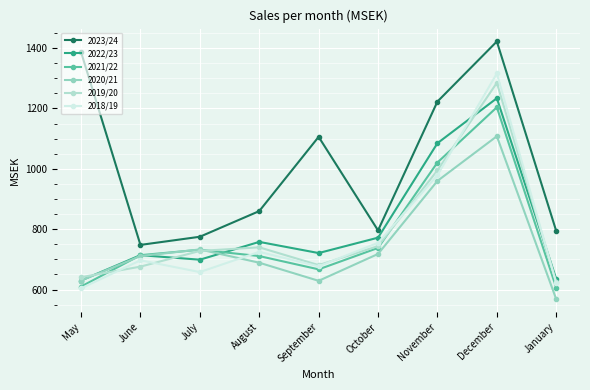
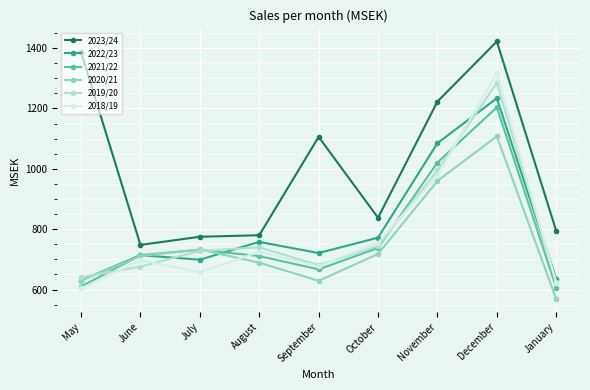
2023/24, August: 860 -> 780
2023/24, October: 800 -> 840
